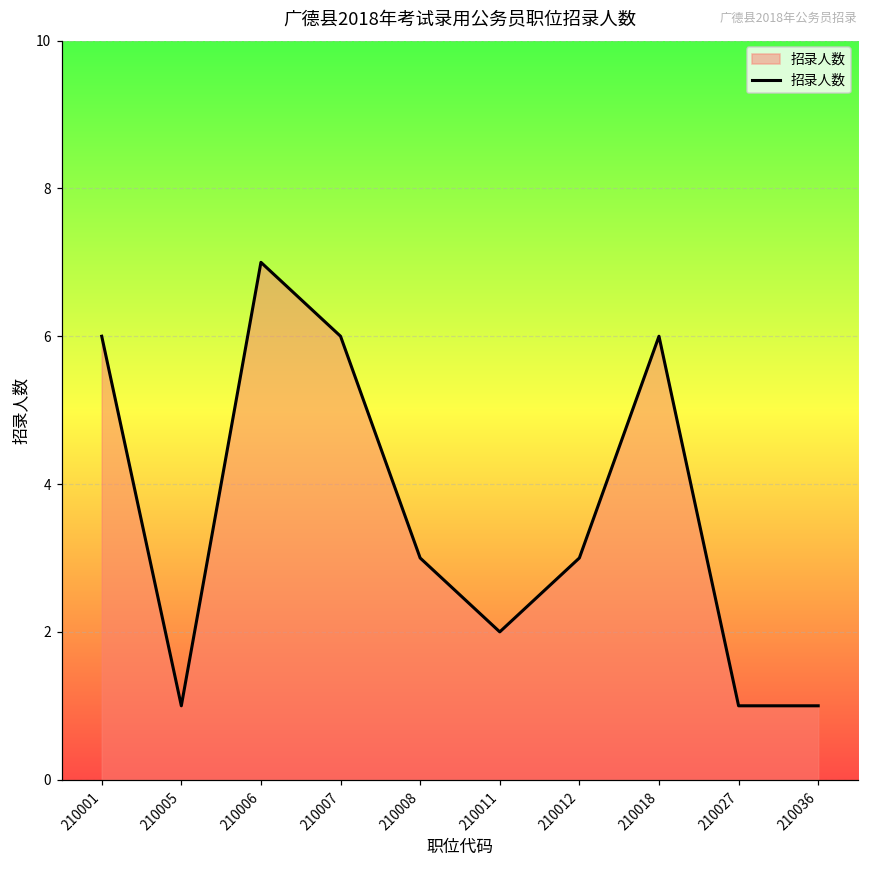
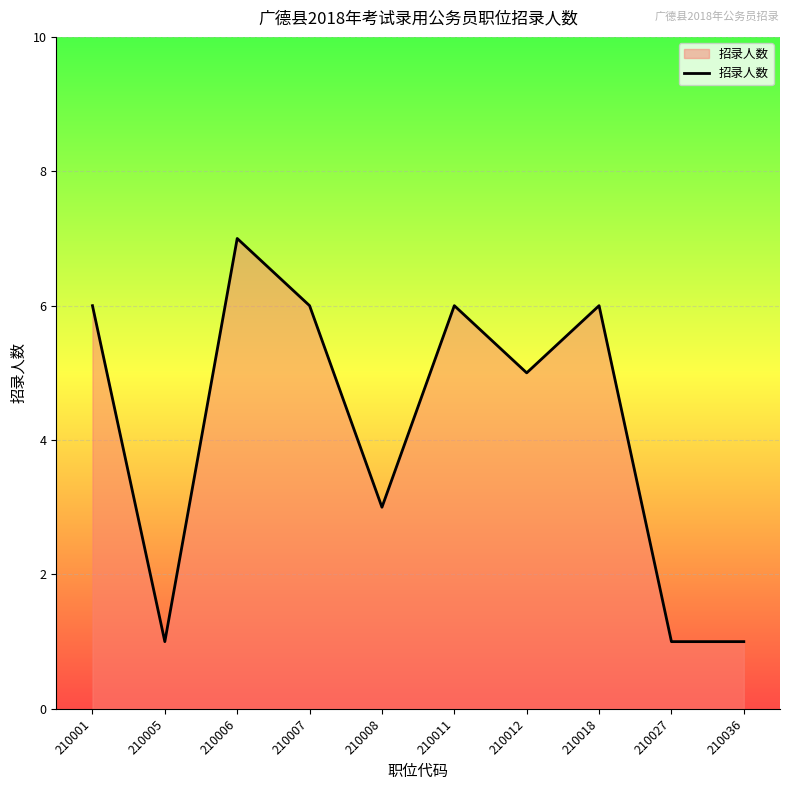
210011: 2 -> 6
210012: 3 -> 5
